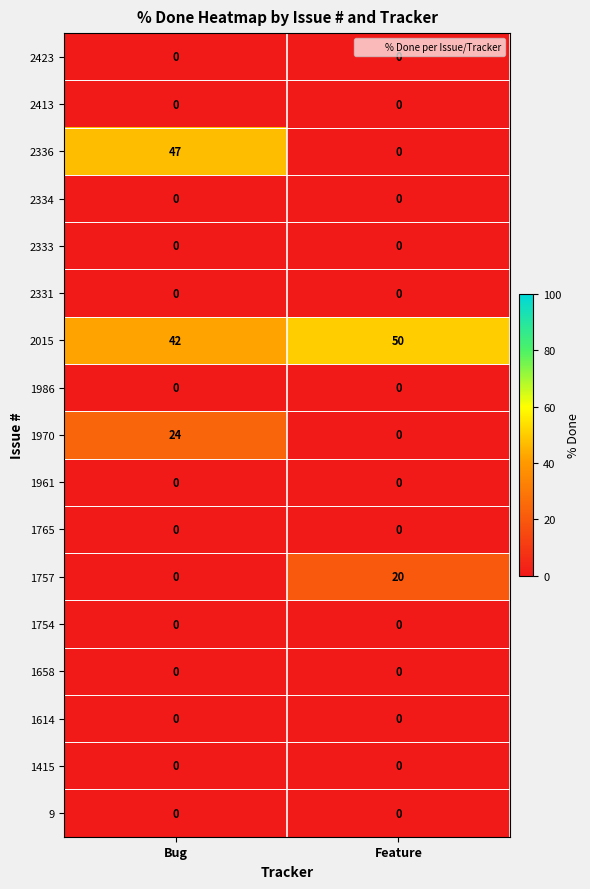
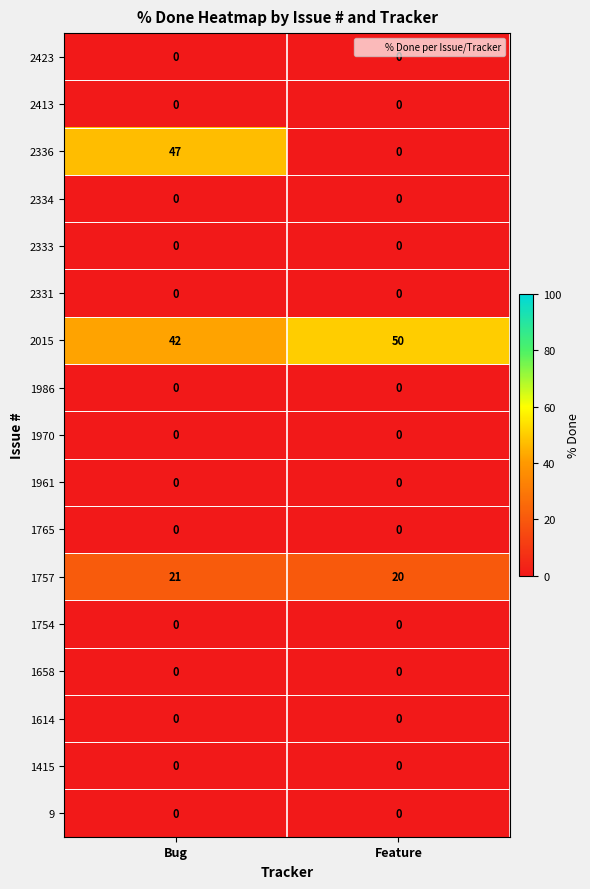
1970, Bug: 24 -> 0
1757, Bug: 0 -> 21
